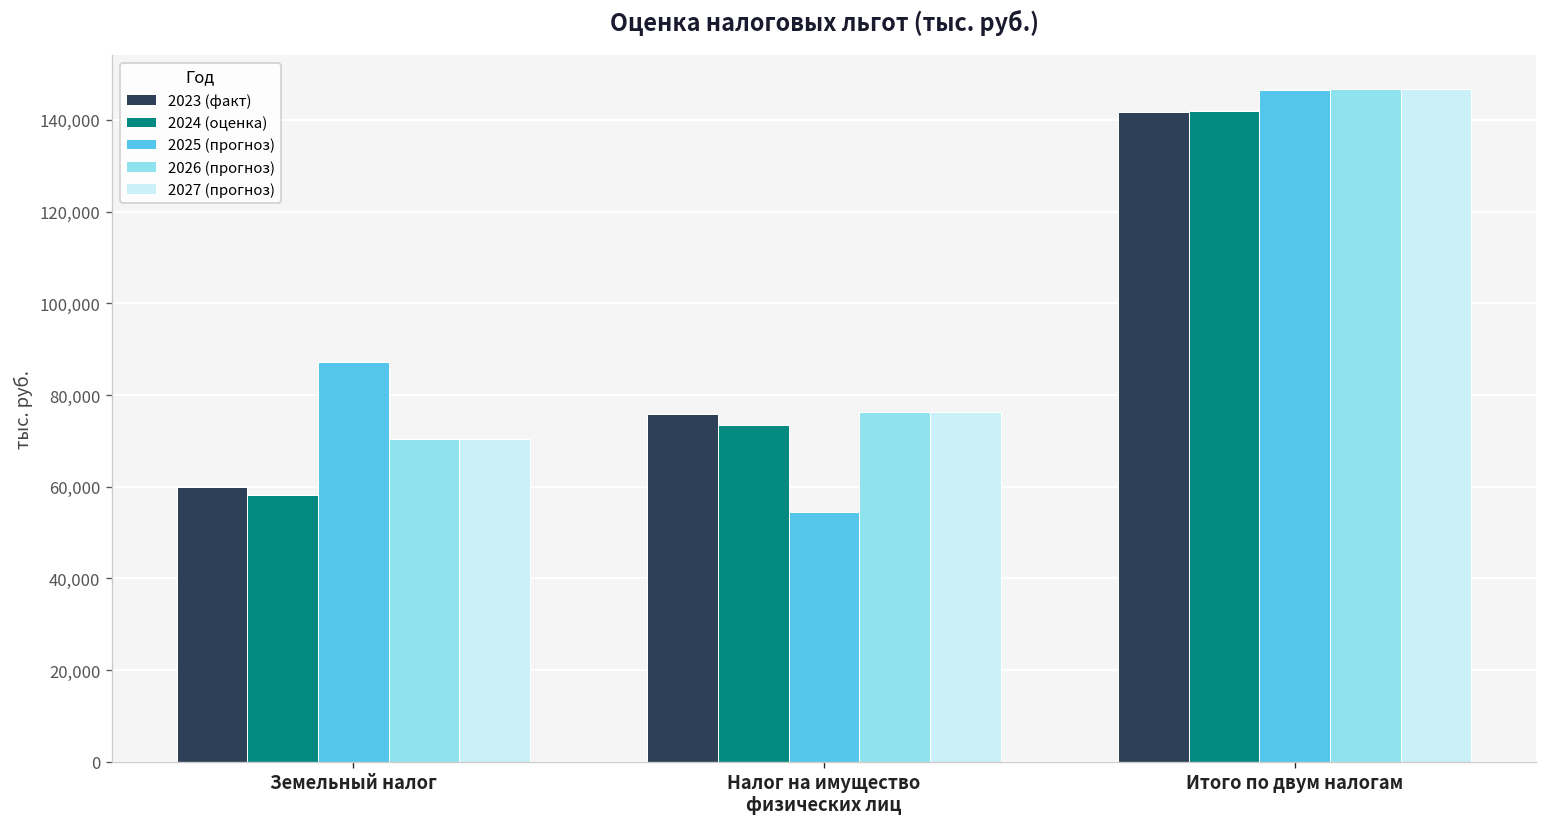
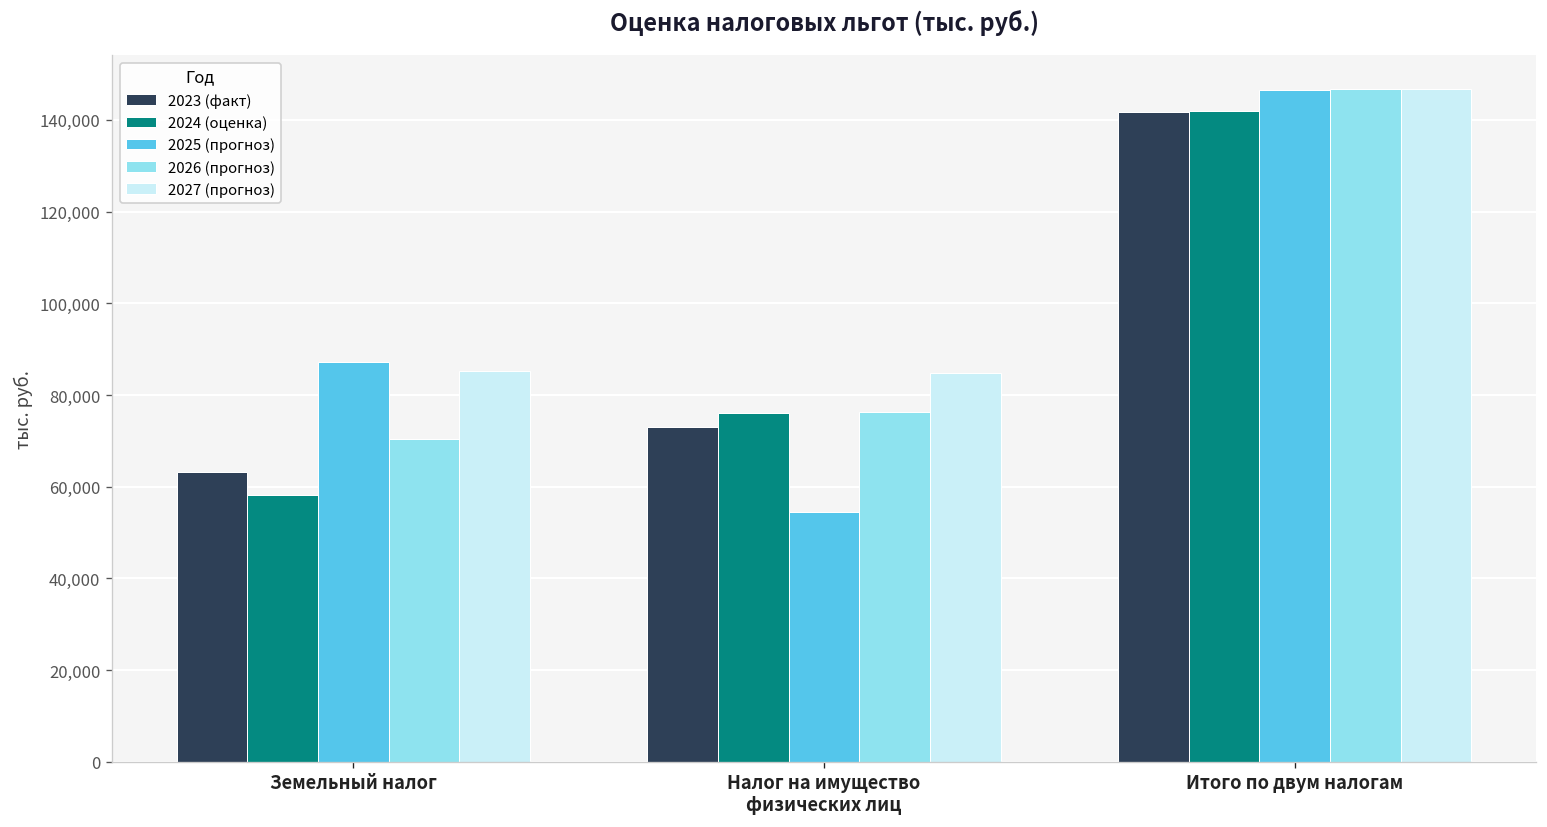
2023 (факт), Земельный налог: 60,000 -> 63,000
2027 (прогноз), Земельный налог: 70,000 -> 85,000
2023 (факт), Налог на имущество физических лиц: 76,000 -> 73,000
2024 (оценка), Налог на имущество физических лиц: 74,000 -> 76,000
2027 (прогноз), Налог на имущество физических лиц: 76,000 -> 85,000
